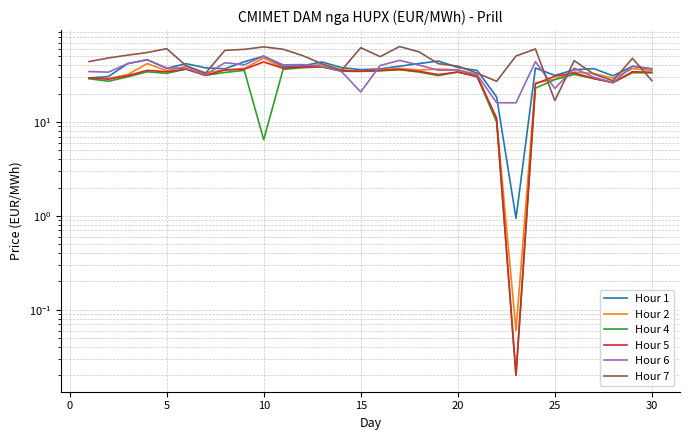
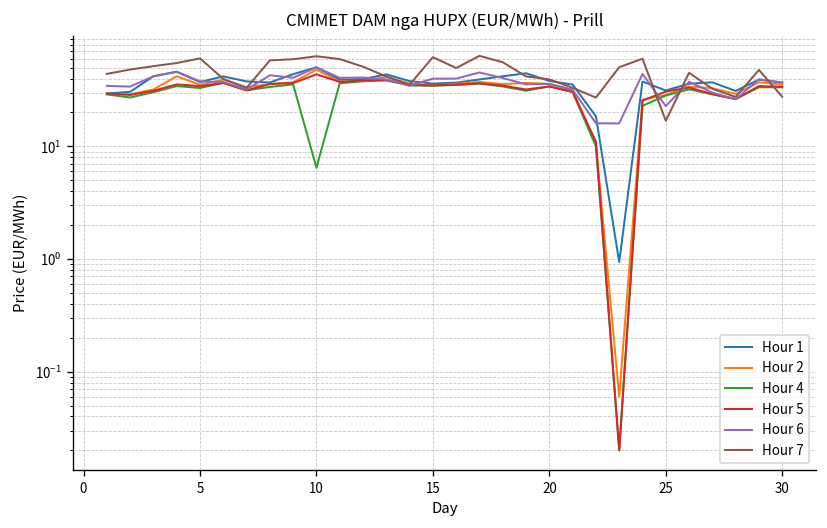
Hour 6, 15: 21 -> 40
